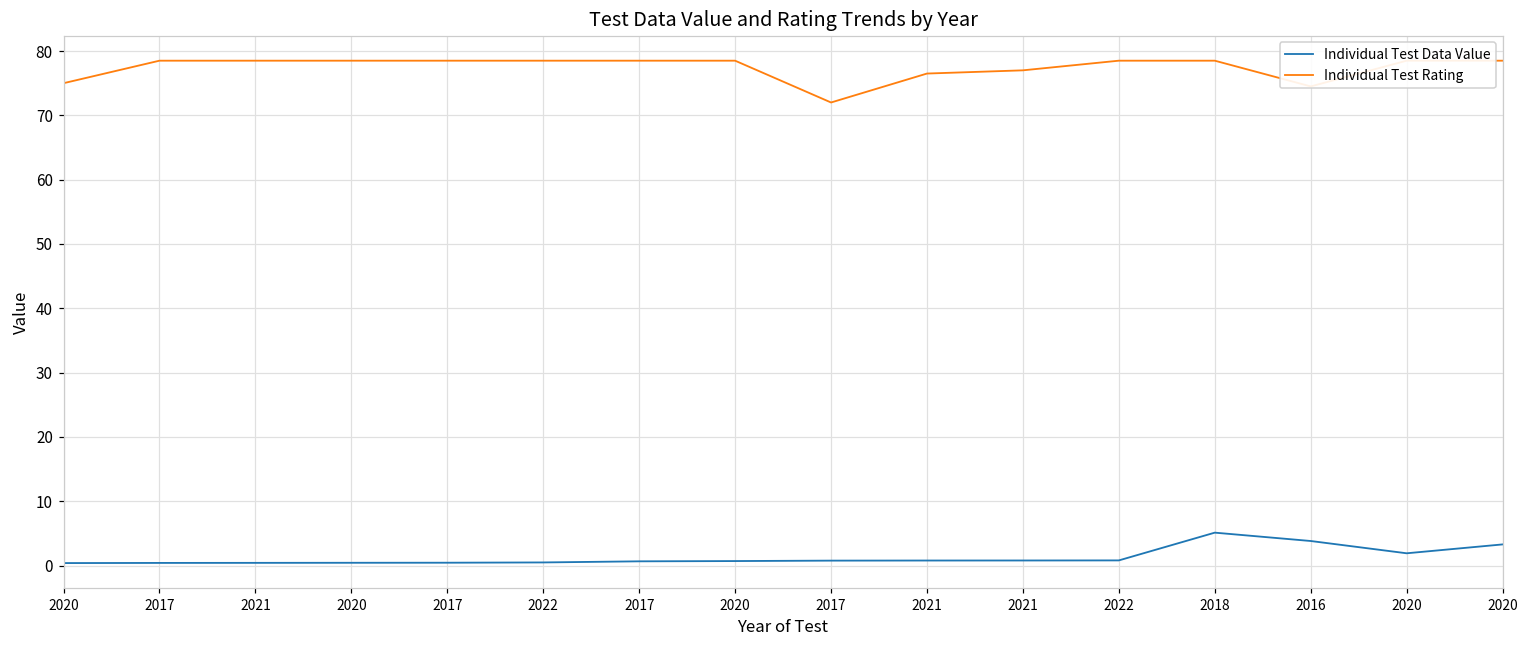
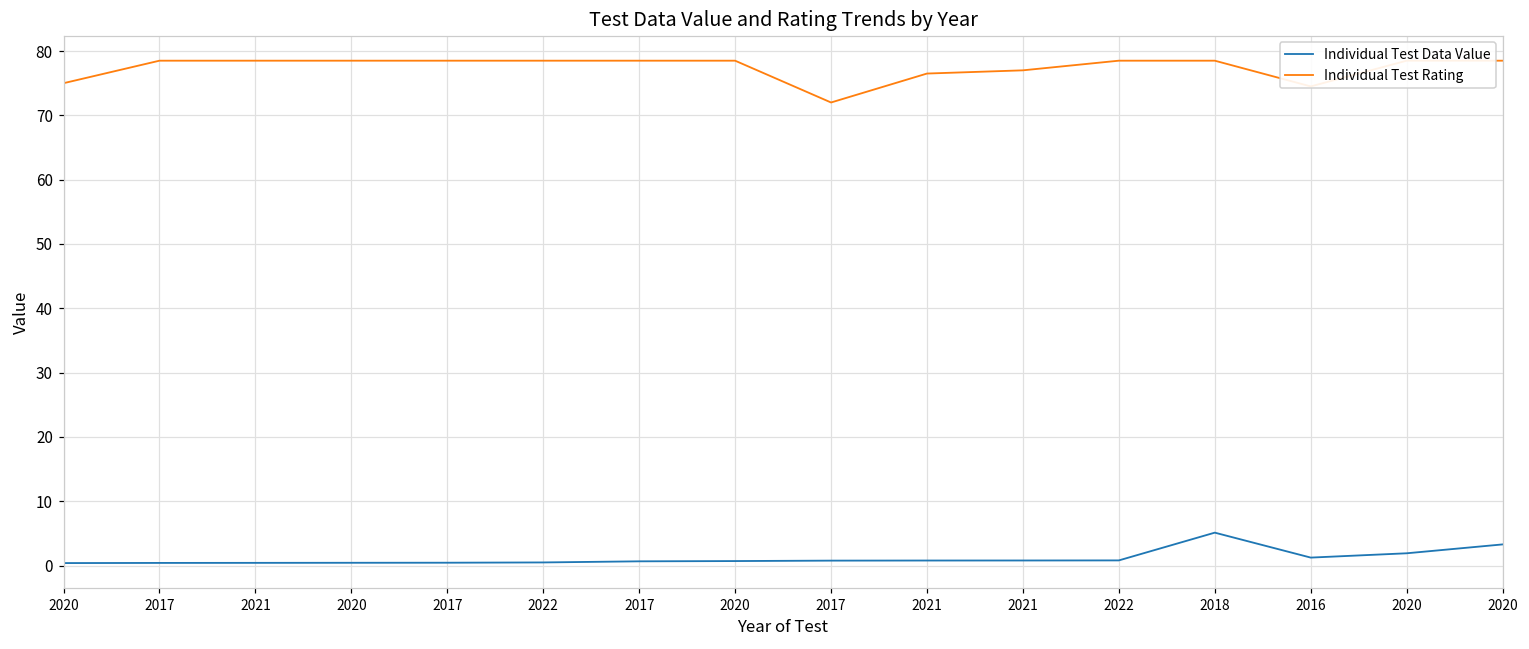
Individual Test Data Value, 2016: 4 -> 1
